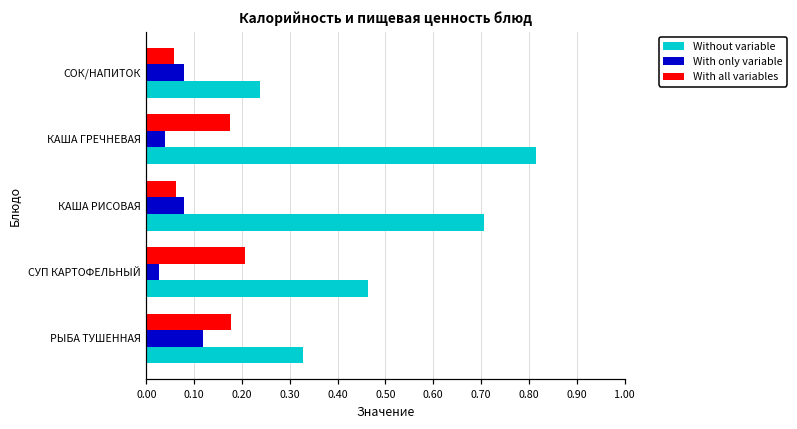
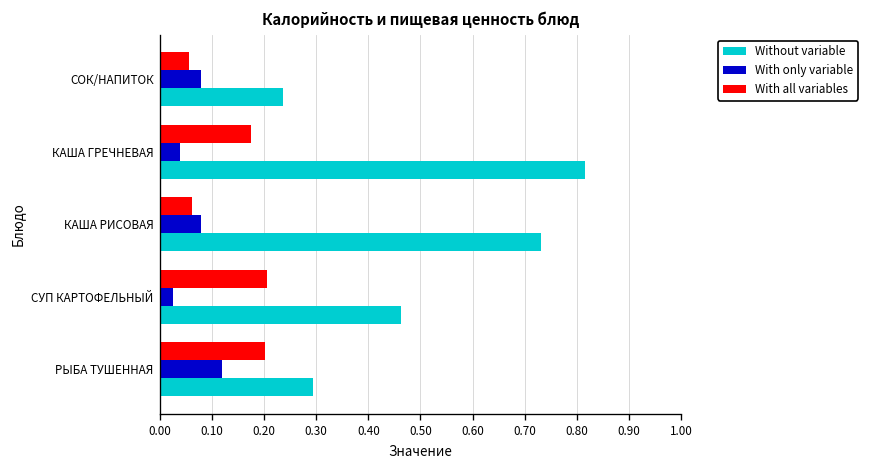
Without variable, КАША РИСОВАЯ: 0.71 -> 0.73
With all variables, РЫБА ТУШЕННАЯ: 0.18 -> 0.20
Without variable, РЫБА ТУШЕННАЯ: 0.33 -> 0.29
